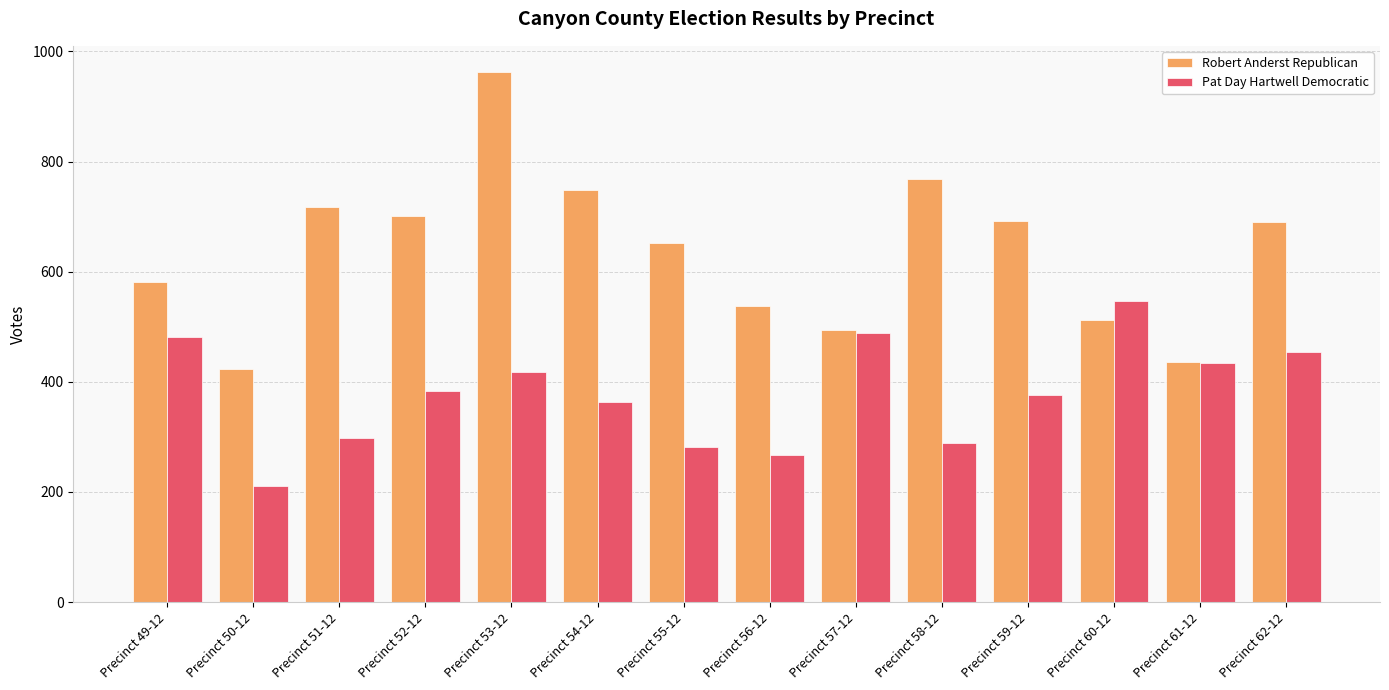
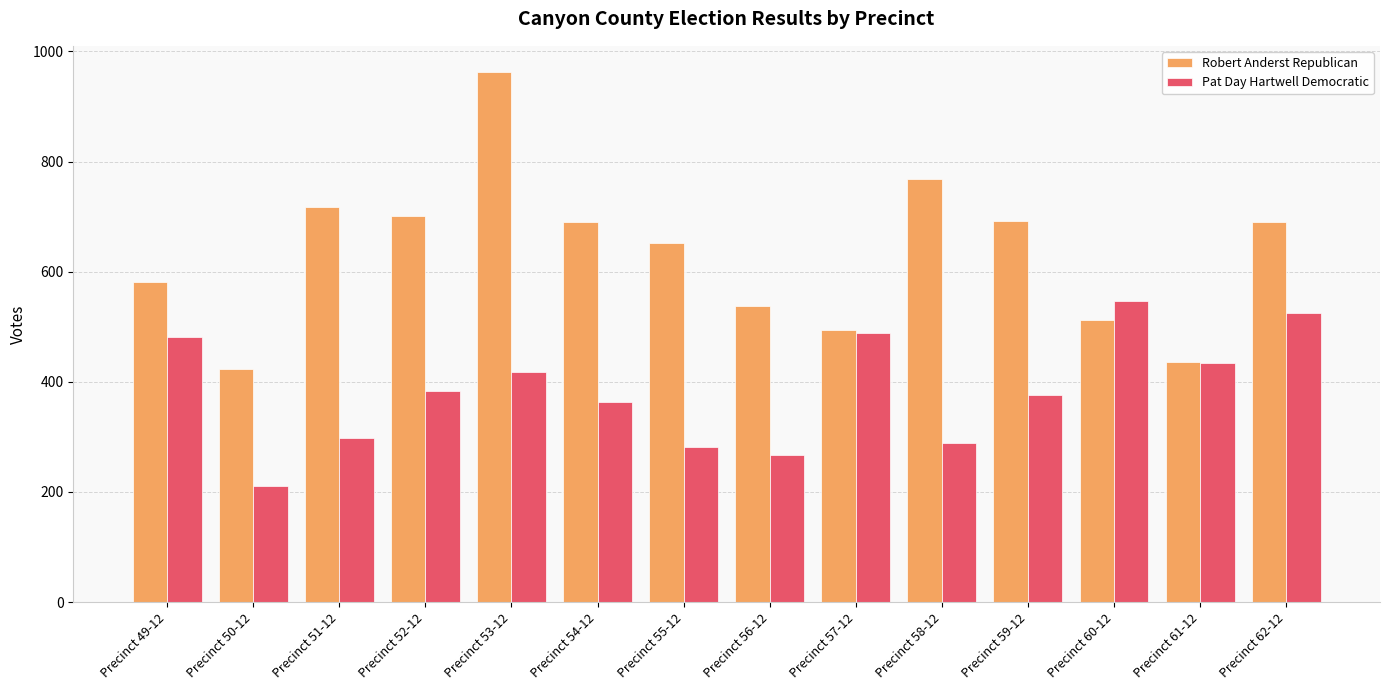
Robert Anderst Republican, Precinct 54-12: 750 -> 690
Pat Day Hartwell Democratic, Precinct 62-12: 450 -> 530
